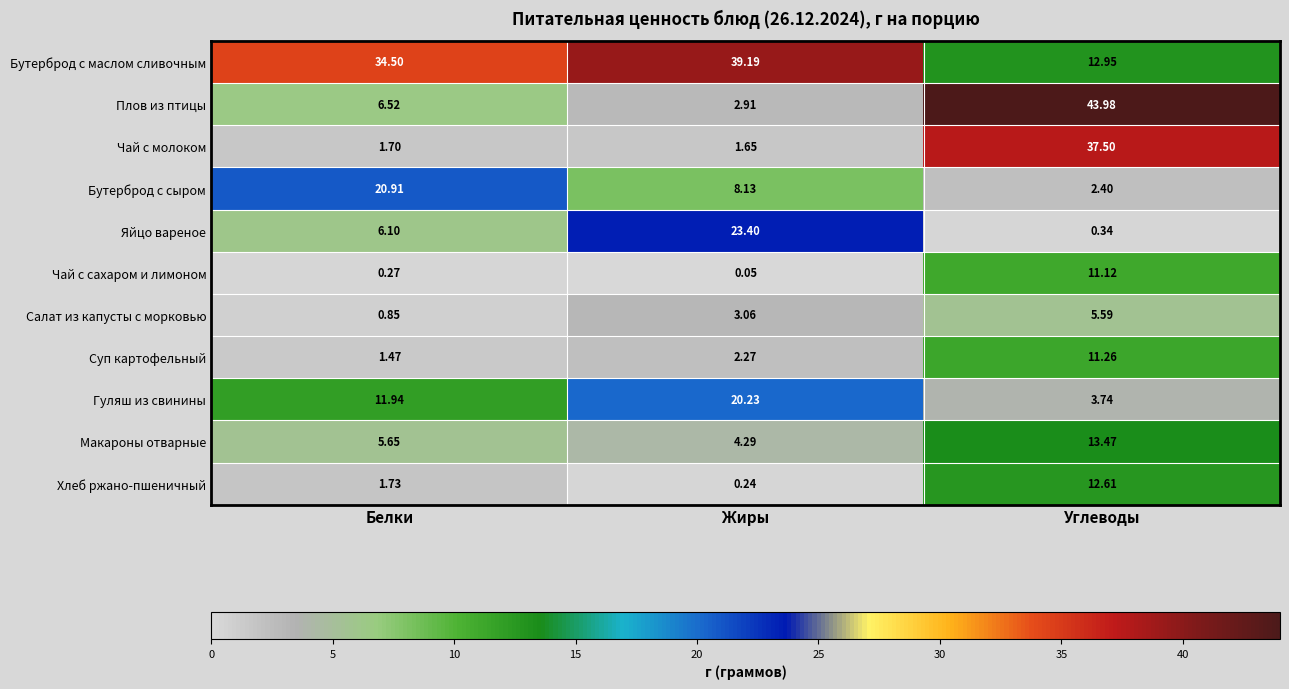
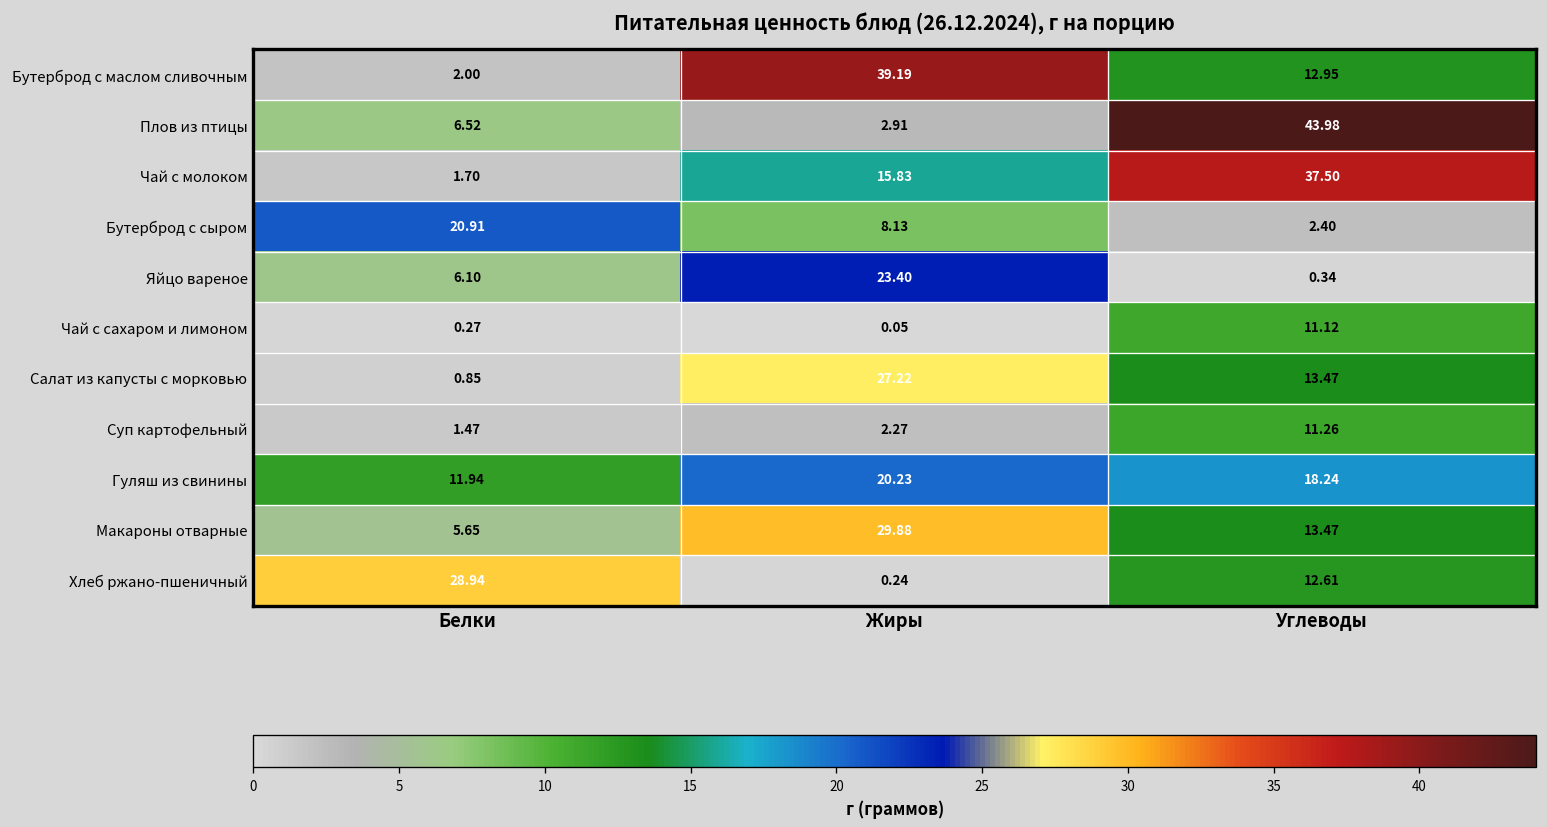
Бутерброд с маслом сливочным, Белки: 34.50 -> 2.00
Чай с молоком, Жиры: 1.65 -> 15.83
Салат из капусты с морковью, Жиры: 3.06 -> 27.22
Салат из капусты с морковью, Углеводы: 5.59 -> 13.47
Гуляш из свинины, Углеводы: 3.74 -> 18.24
Макароны отварные, Жиры: 4.29 -> 29.88
Хлеб ржано-пшеничный, Белки: 1.73 -> 28.94
